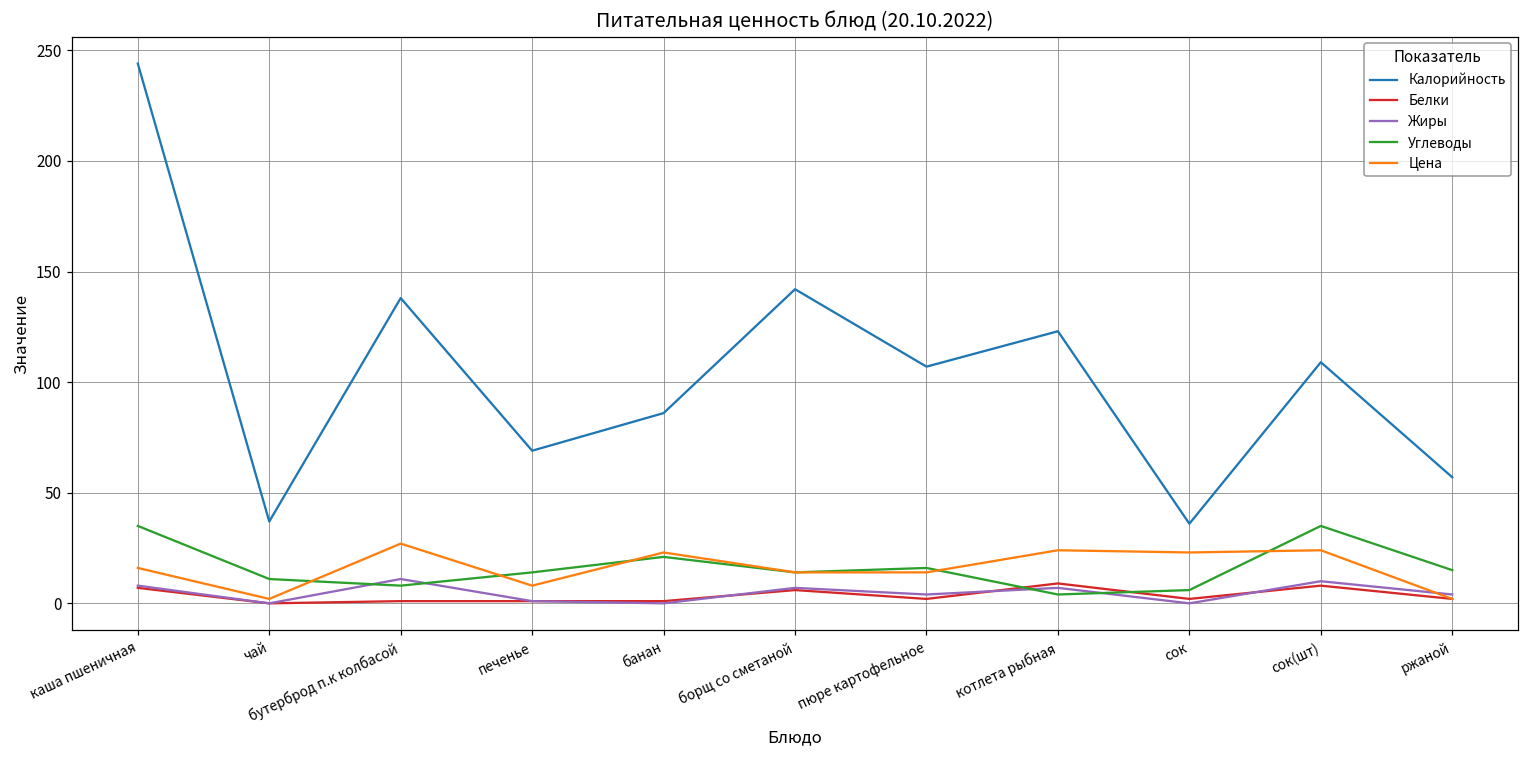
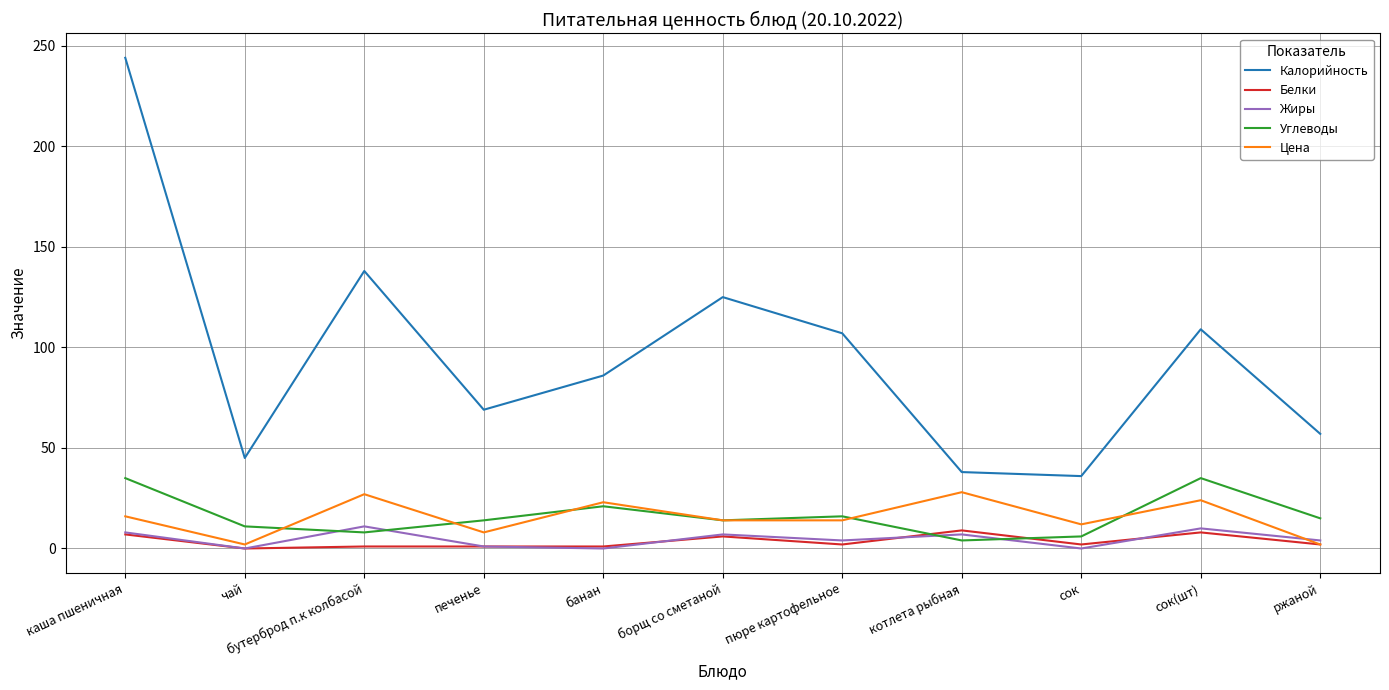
Калорийность, чай: 37 -> 45
Калорийность, борщ со сметаной: 142 -> 125
Калорийность, котлета рыбная: 123 -> 38
Цена, котлета рыбная: 24 -> 28
Цена, сок: 23 -> 12
